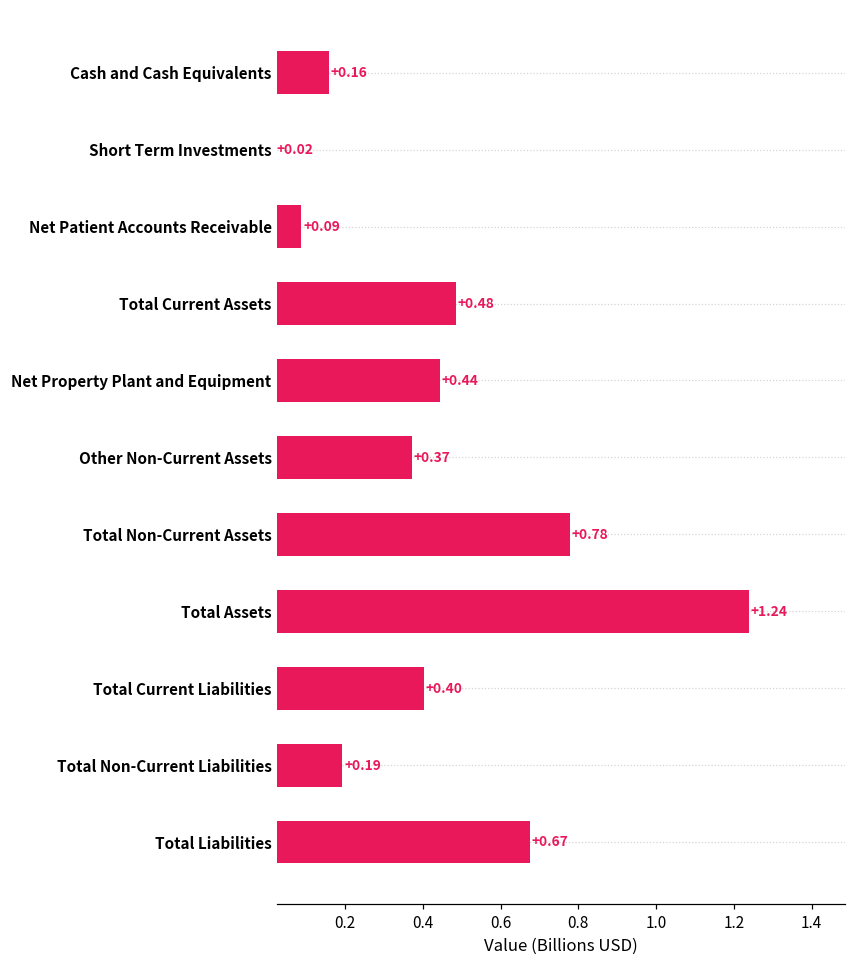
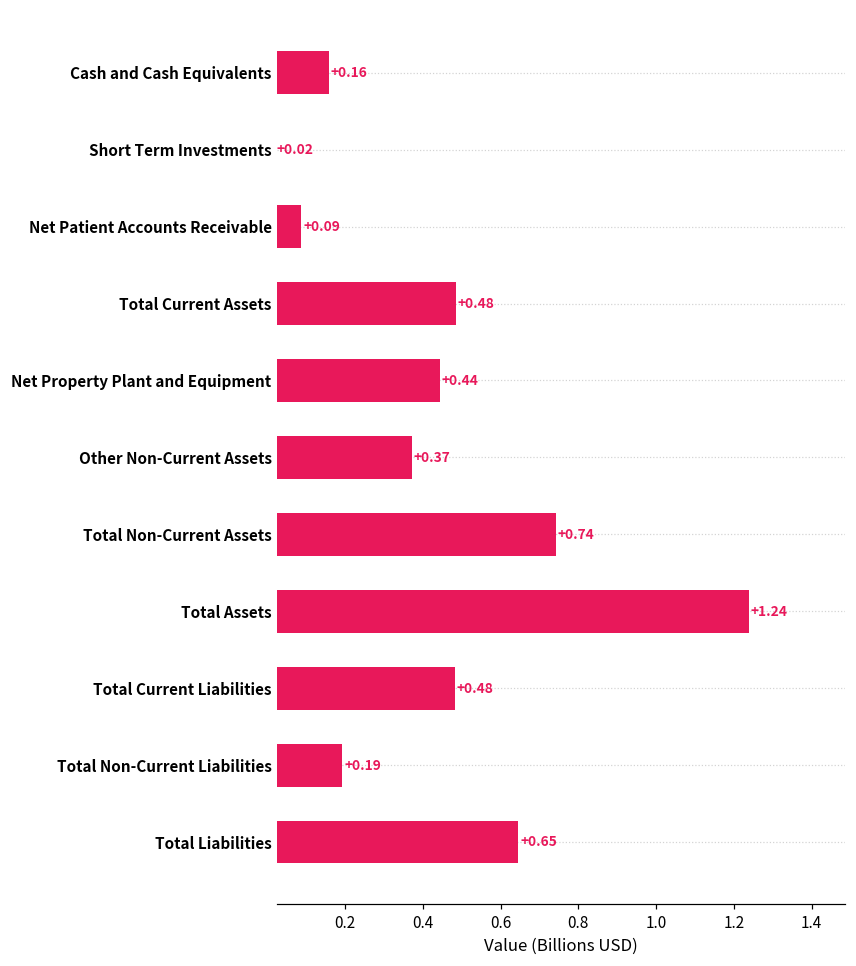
Total Non-Current Assets: +0.78 -> +0.74
Total Current Liabilities: +0.40 -> +0.48
Total Liabilities: +0.67 -> +0.65
